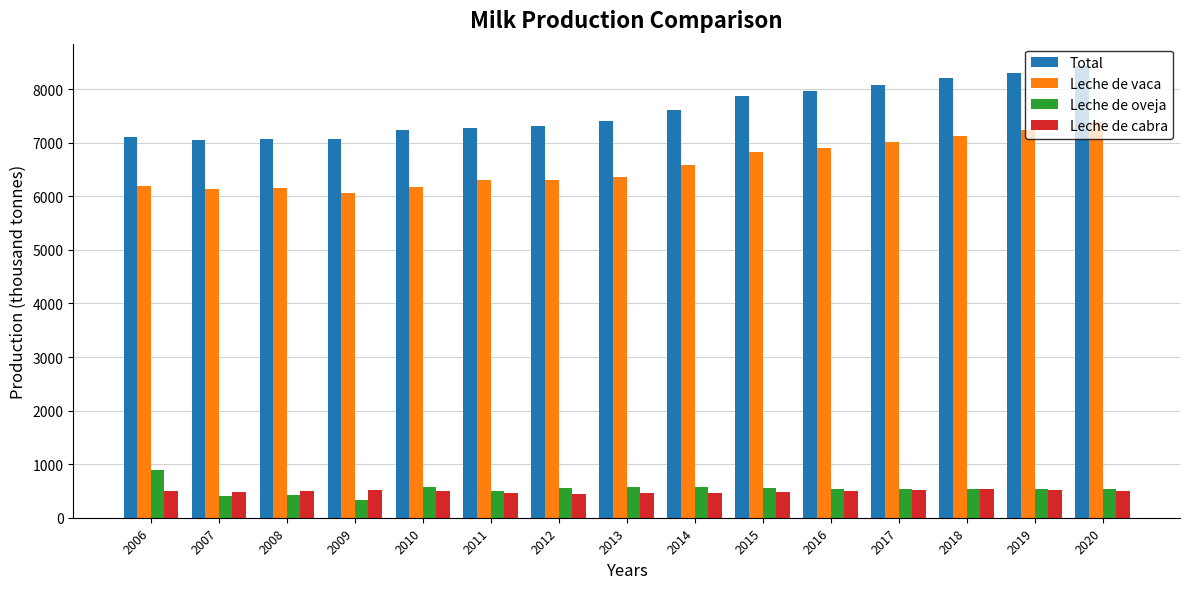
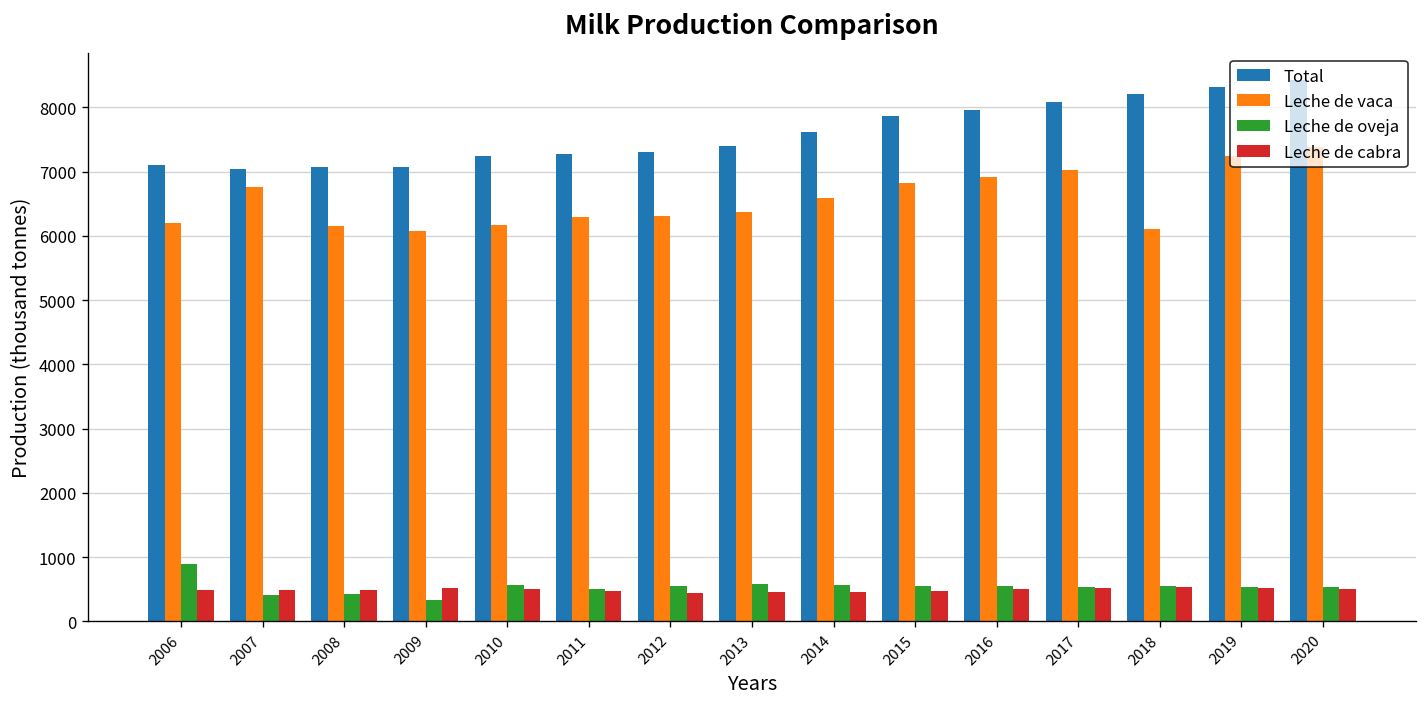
Leche de vaca, 2007: 6100 -> 6800
Leche de vaca, 2018: 7100 -> 6100
